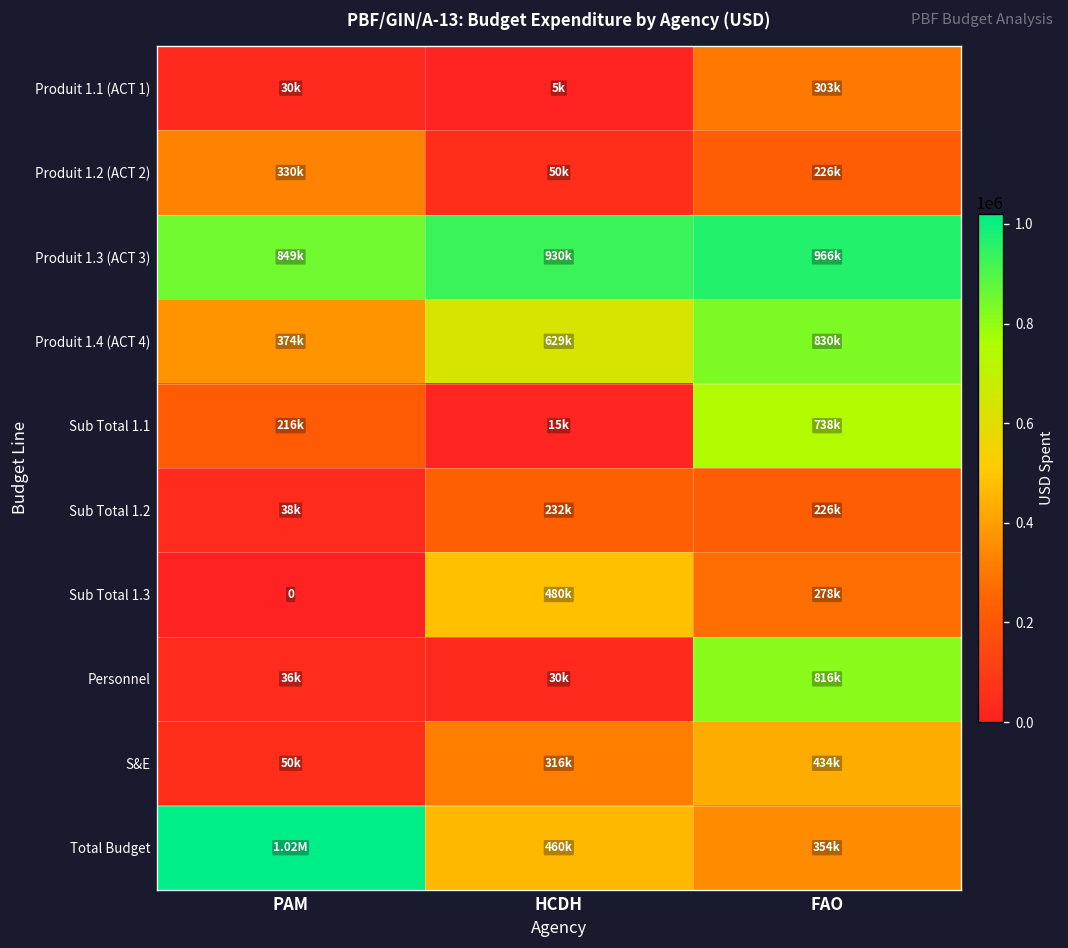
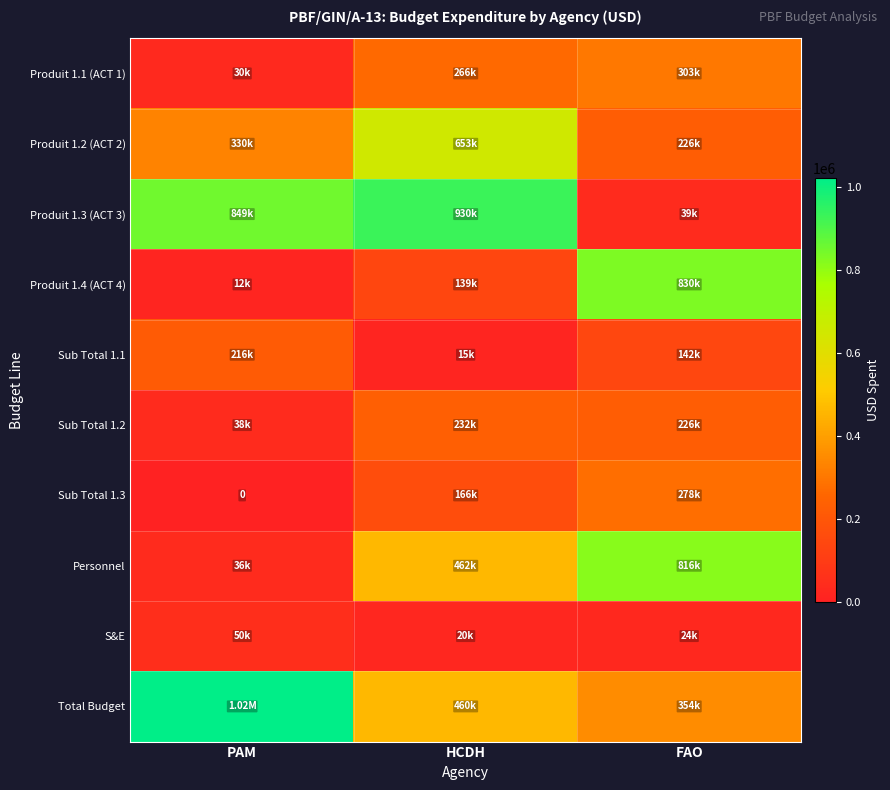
Produit 1.1 (ACT 1), HCDH: 5k -> 266k
Produit 1.2 (ACT 2), HCDH: 50k -> 653k
Produit 1.3 (ACT 3), FAO: 966k -> 39k
Produit 1.4 (ACT 4), PAM: 374k -> 12k
Produit 1.4 (ACT 4), HCDH: 629k -> 139k
Sub Total 1.1, FAO: 738k -> 142k
Sub Total 1.3, HCDH: 480k -> 166k
Personnel, HCDH: 30k -> 462k
S&E, HCDH: 316k -> 20k
S&E, FAO: 434k -> 24k
